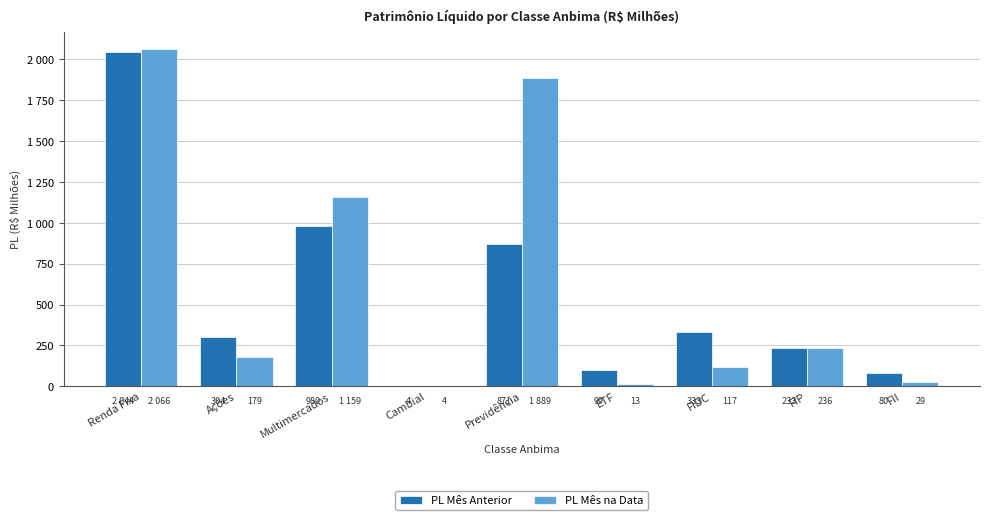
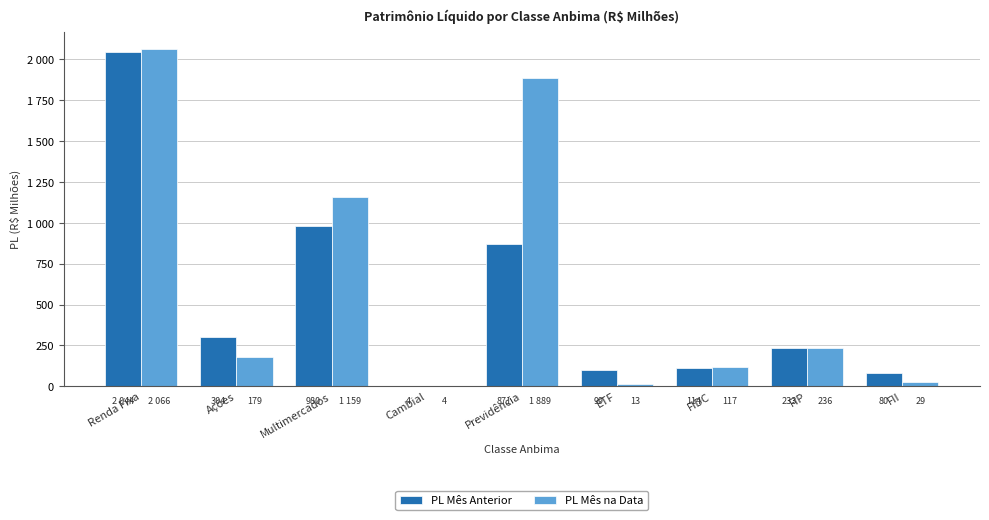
PL Mês Anterior, FIDC: 333 -> 114
